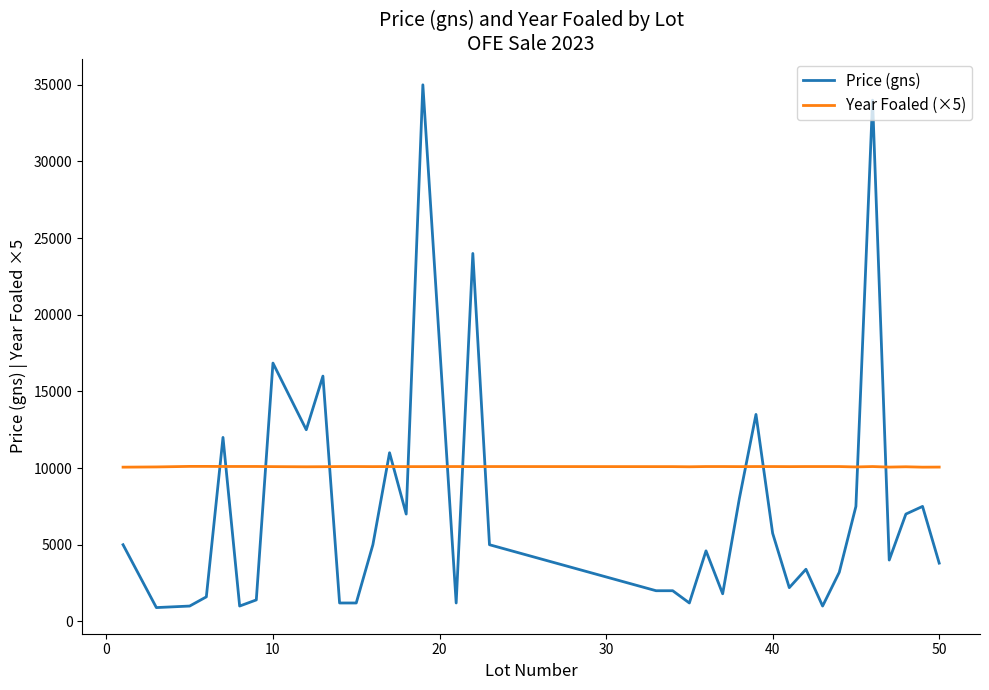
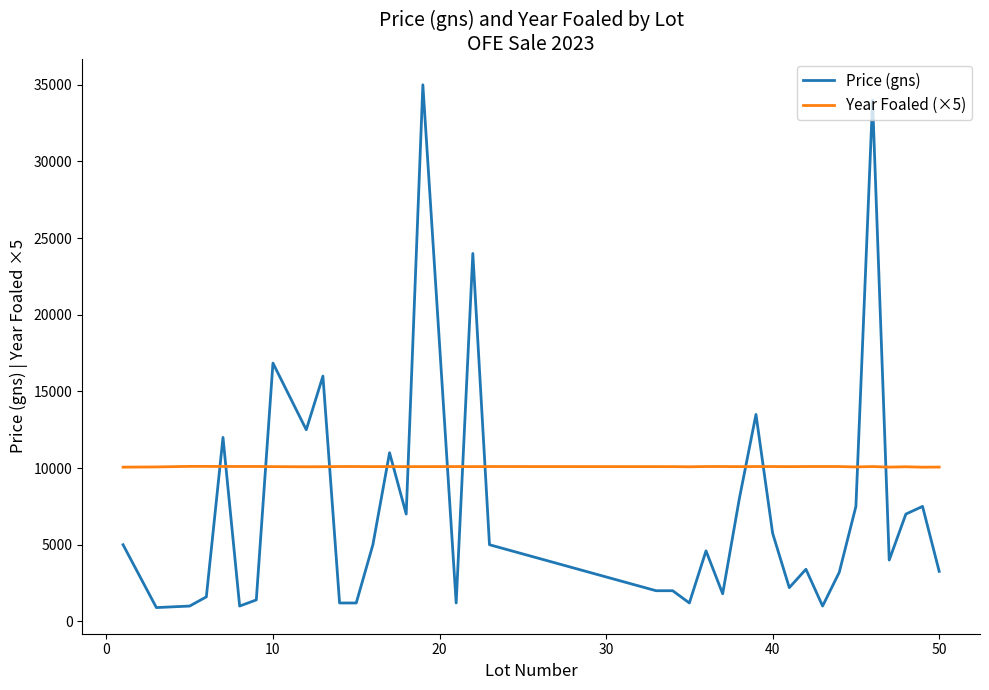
Price (gns), 50: 3800 -> 3300
